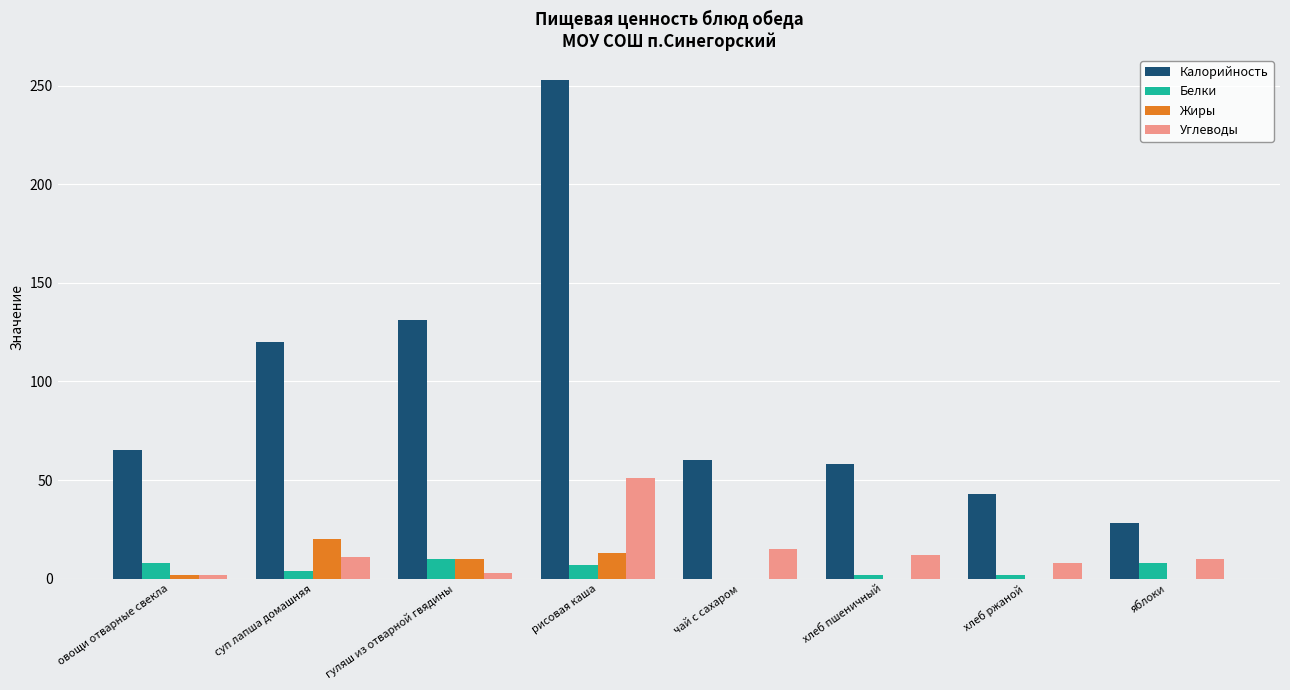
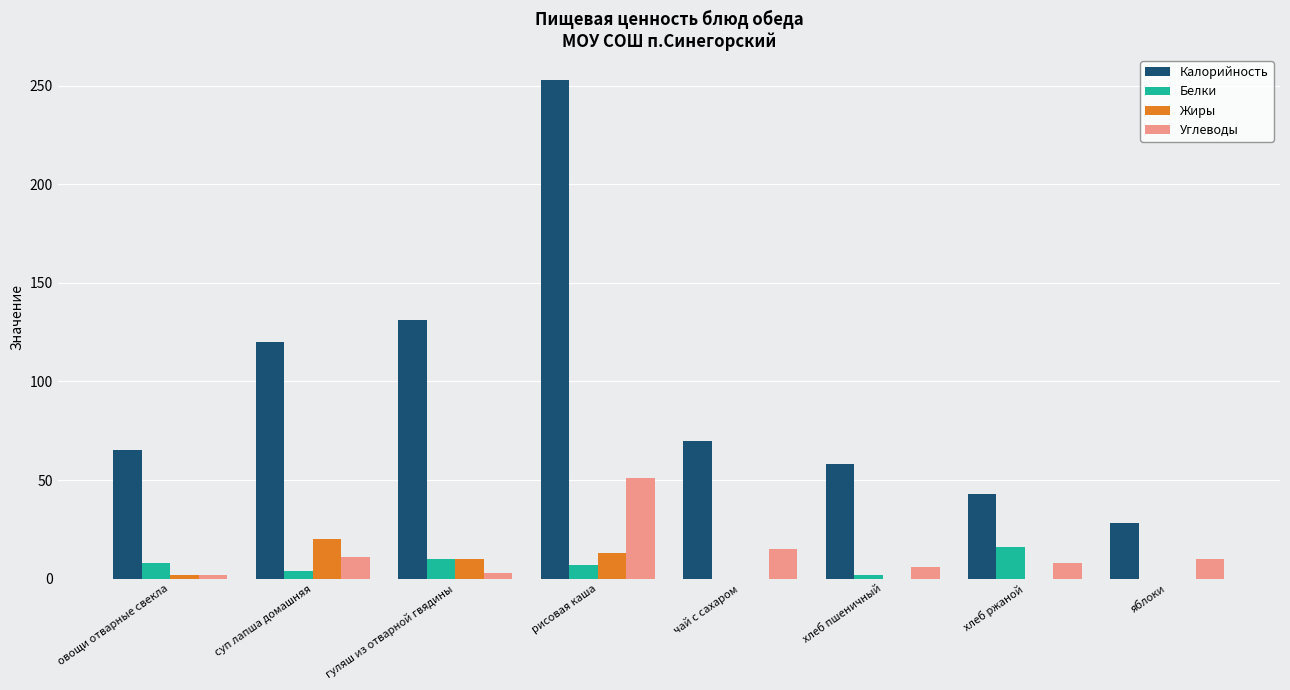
Калорийность, чай с сахаром: 60 -> 70
Углеводы, хлеб пшеничный: 12 -> 6
Белки, хлеб ржаной: 2 -> 16
Белки, яблоки: 8 -> 0
